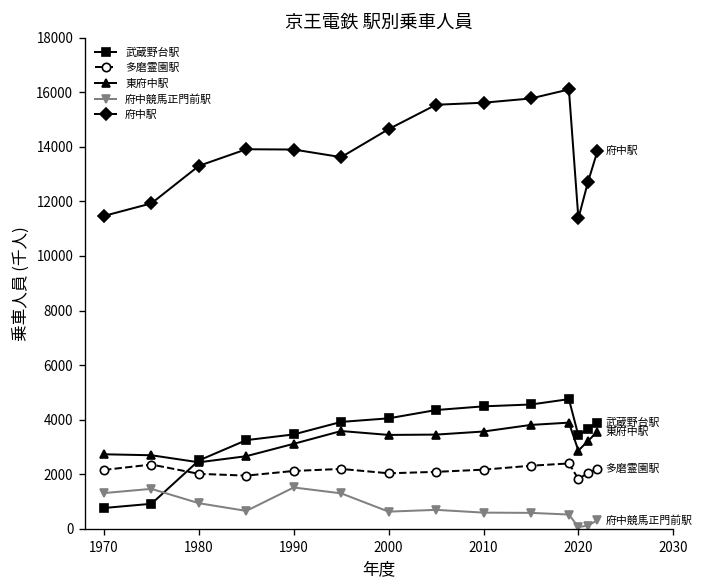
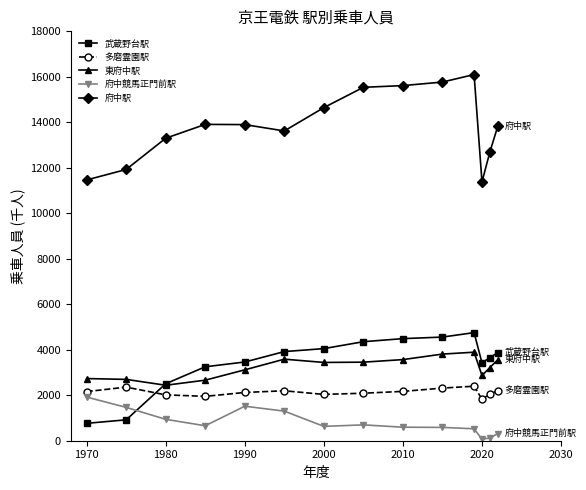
府中競馬正門前駅, 1970: 1300 -> 1900
